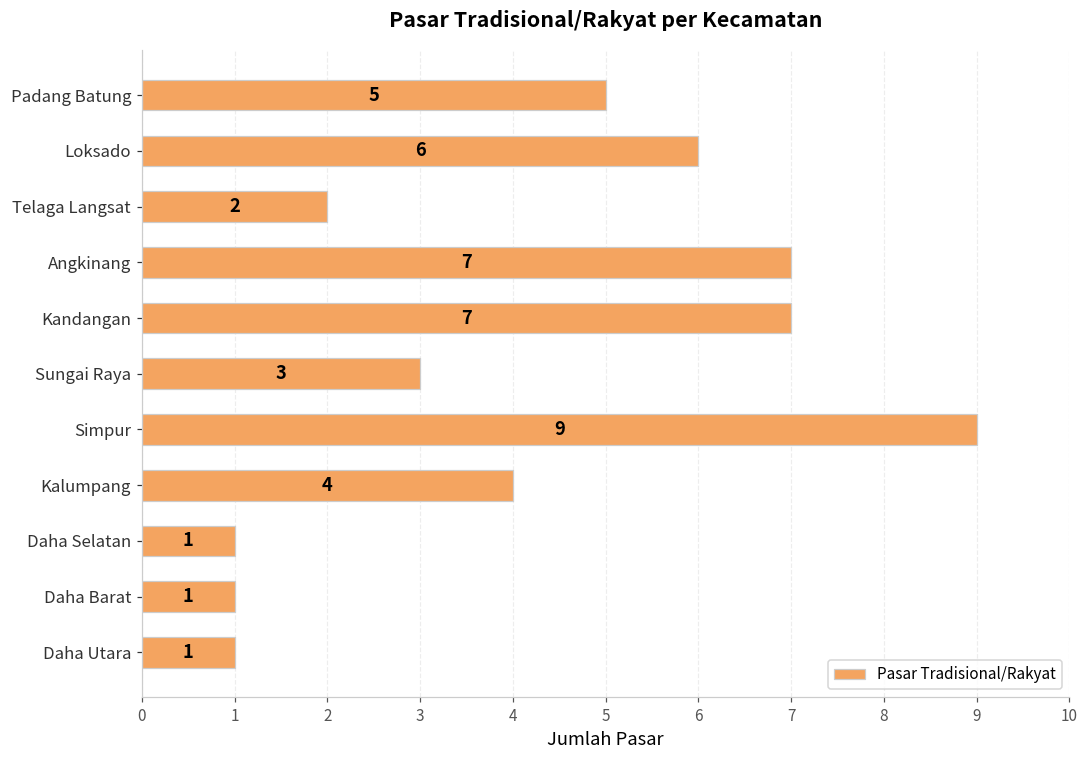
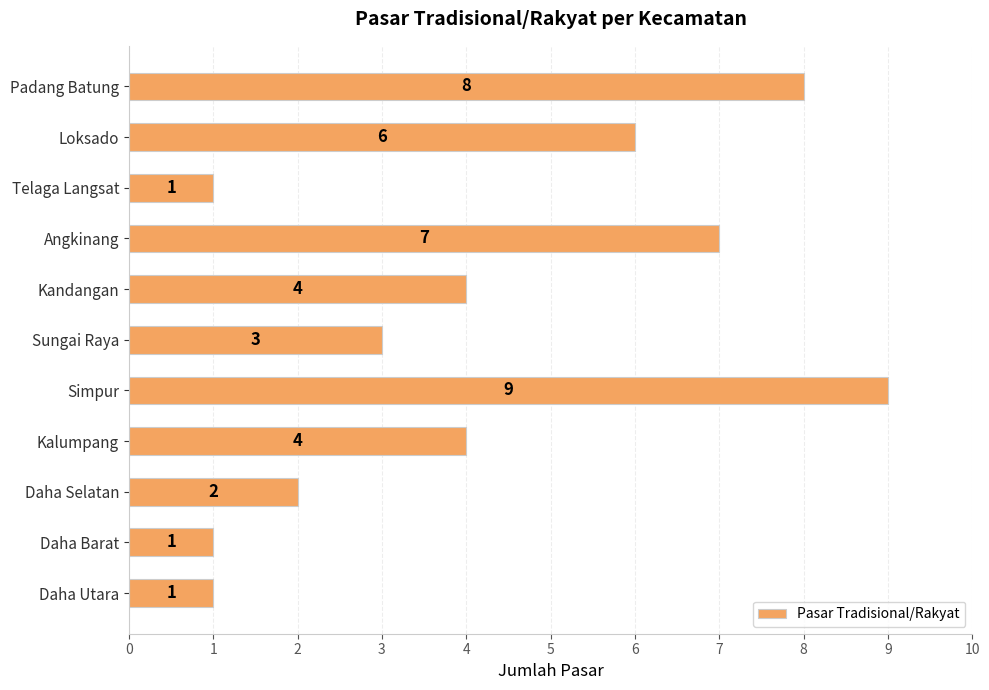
Padang Batung: 5 -> 8
Telaga Langsat: 2 -> 1
Kandangan: 7 -> 4
Daha Selatan: 1 -> 2
